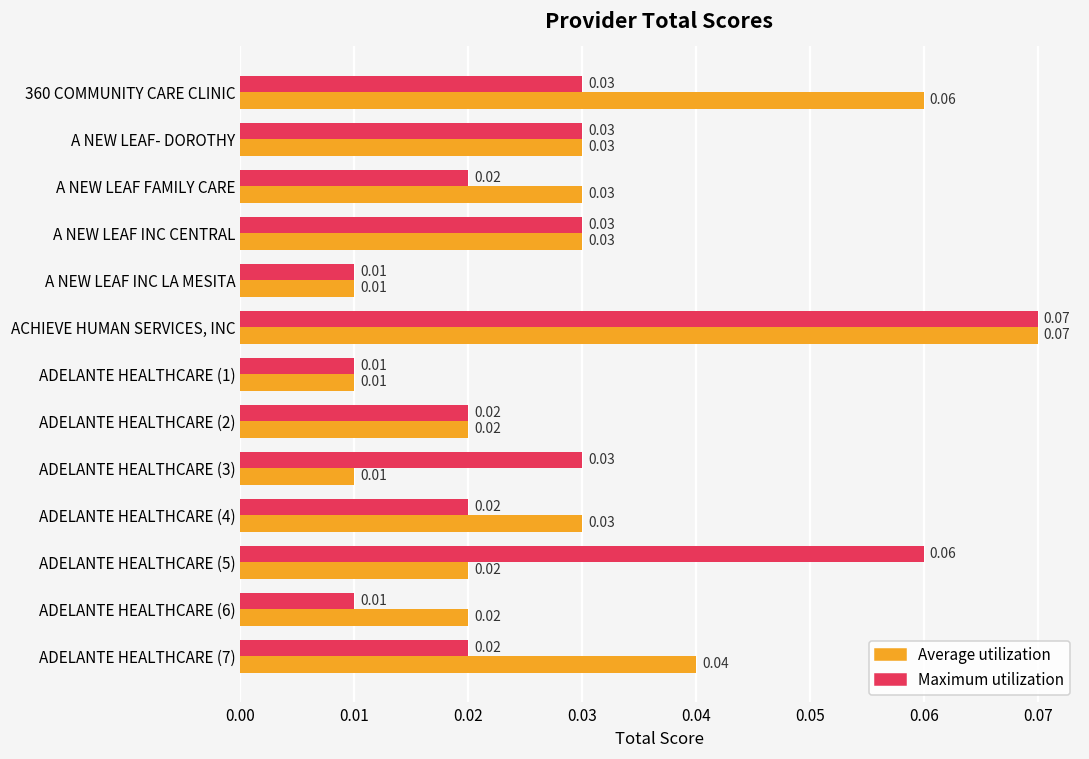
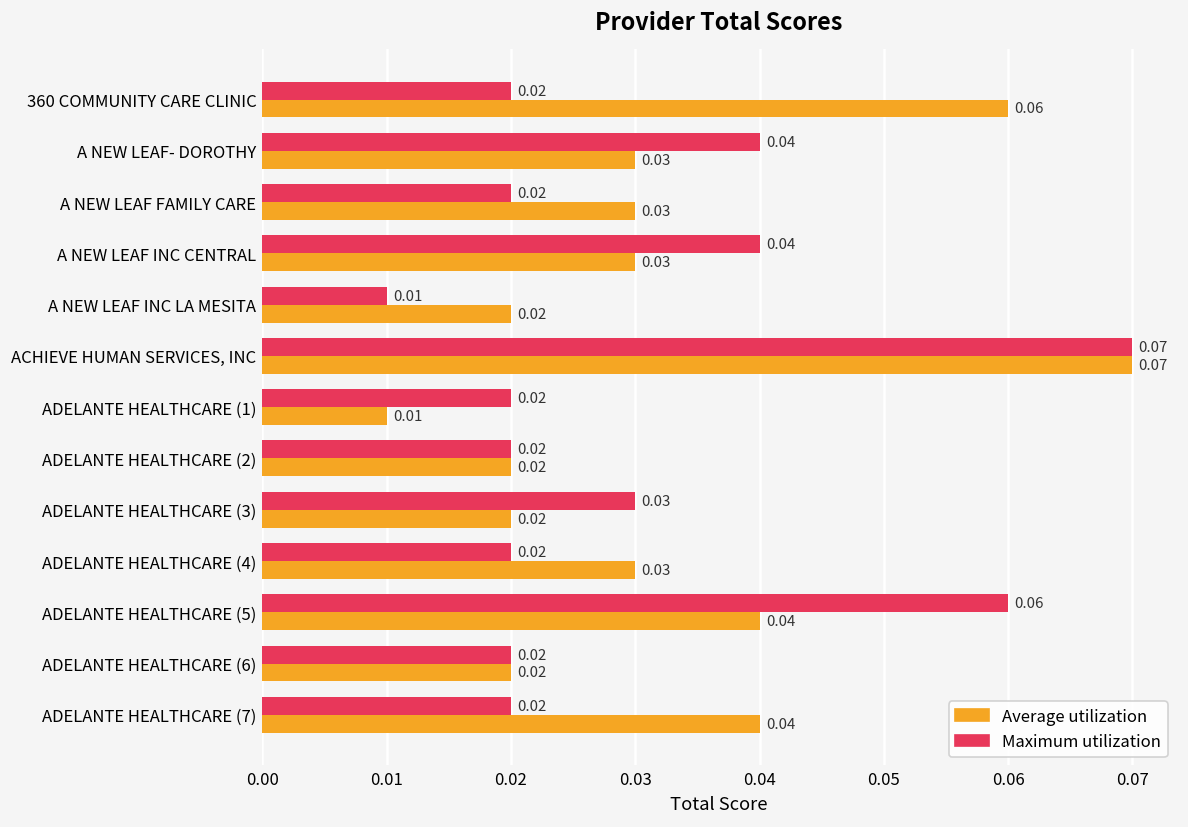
Maximum utilization, 360 COMMUNITY CARE CLINIC: 0.03 -> 0.02
Maximum utilization, A NEW LEAF- DOROTHY: 0.03 -> 0.04
Maximum utilization, A NEW LEAF INC CENTRAL: 0.03 -> 0.04
Average utilization, A NEW LEAF INC LA MESITA: 0.01 -> 0.02
Maximum utilization, ADELANTE HEALTHCARE (1): 0.01 -> 0.02
Average utilization, ADELANTE HEALTHCARE (3): 0.01 -> 0.02
Average utilization, ADELANTE HEALTHCARE (5): 0.02 -> 0.04
Maximum utilization, ADELANTE HEALTHCARE (6): 0.01 -> 0.02
